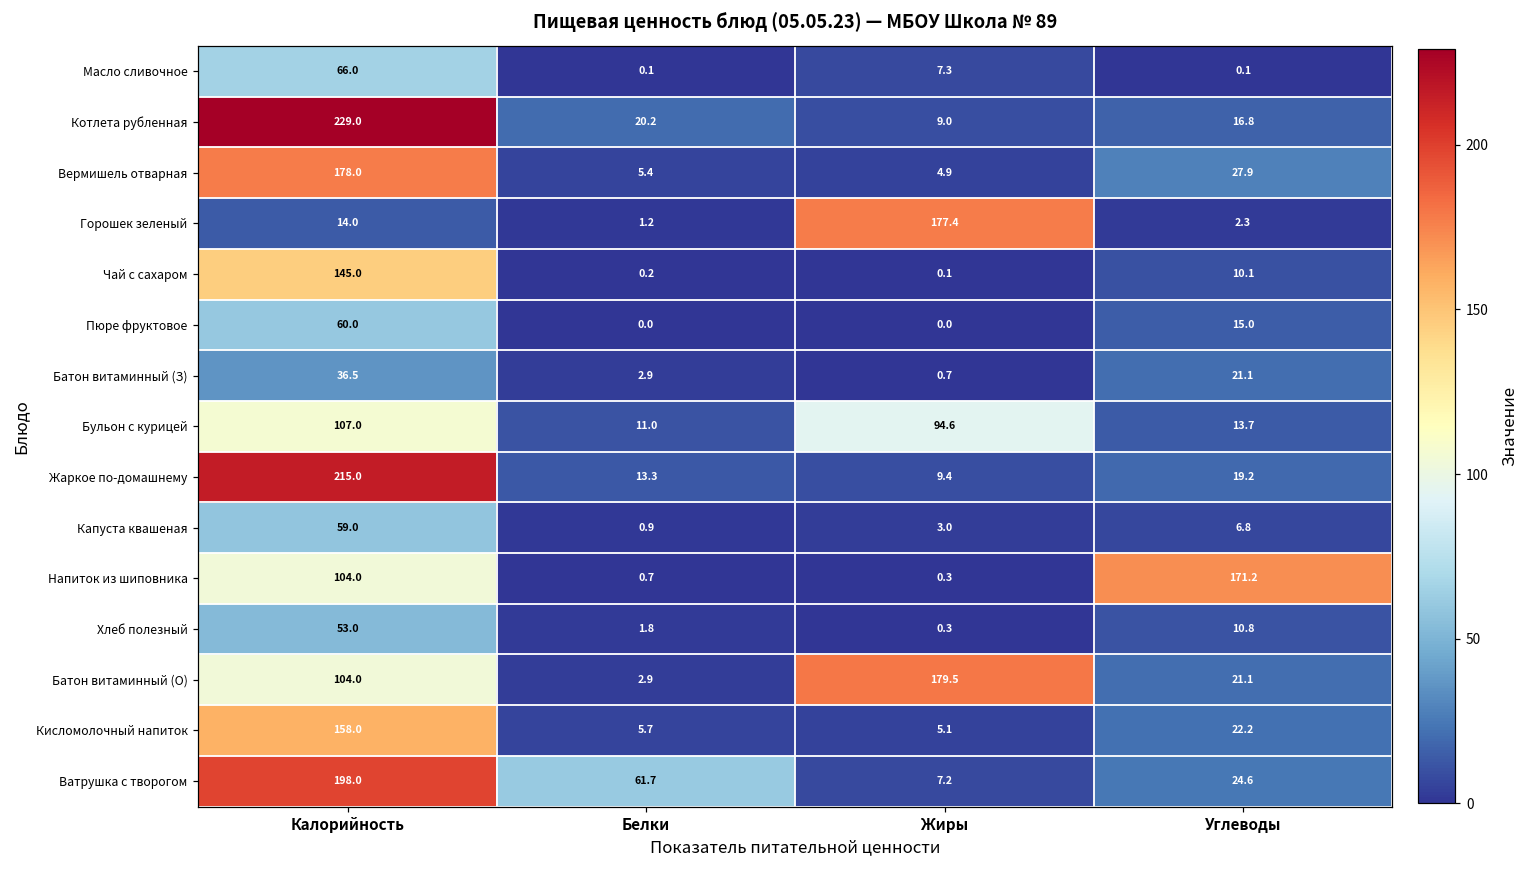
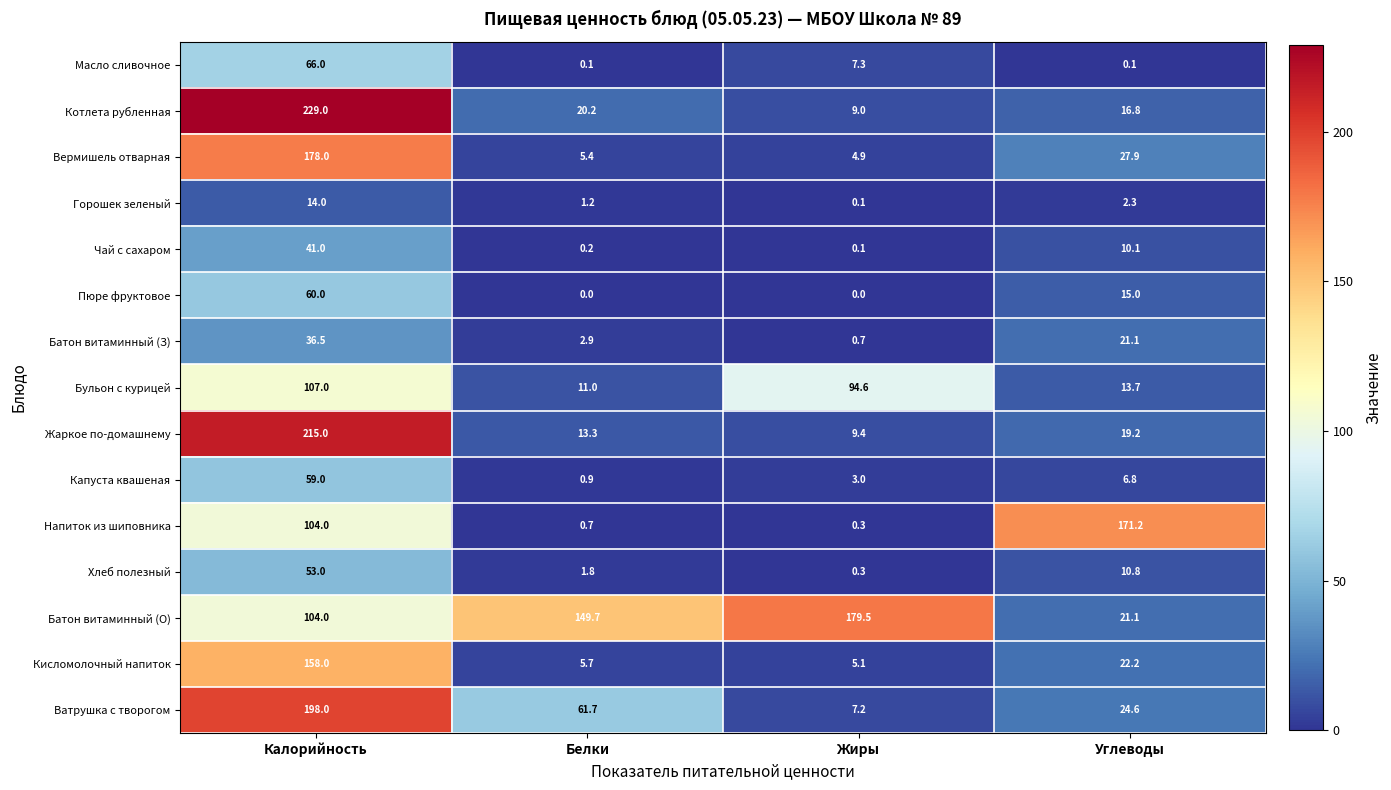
Горошек зеленый, Жиры: 177.4 -> 0.1
Чай с сахаром, Калорийность: 145.0 -> 41.0
Батон витаминный (О), Белки: 2.9 -> 149.7
